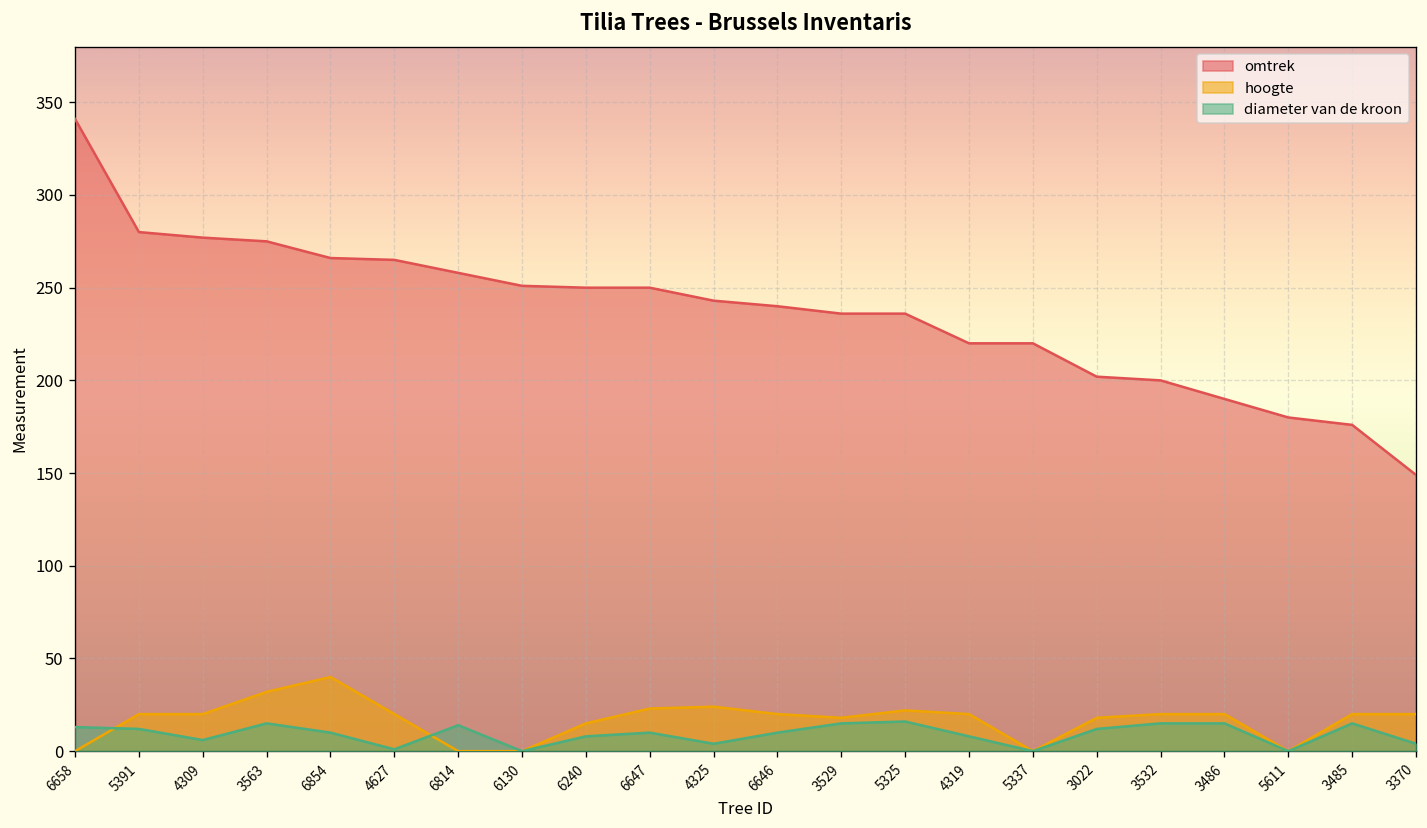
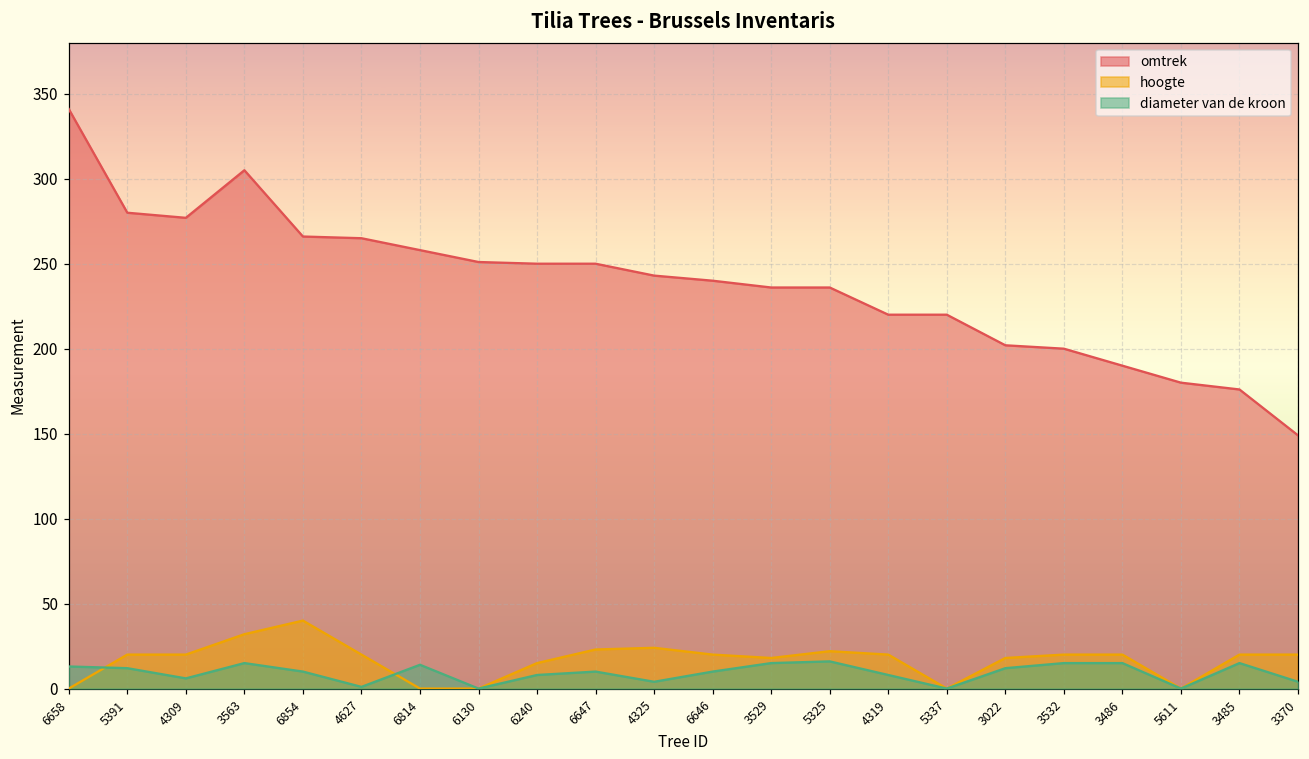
omtrek, 3563: 275 -> 305
